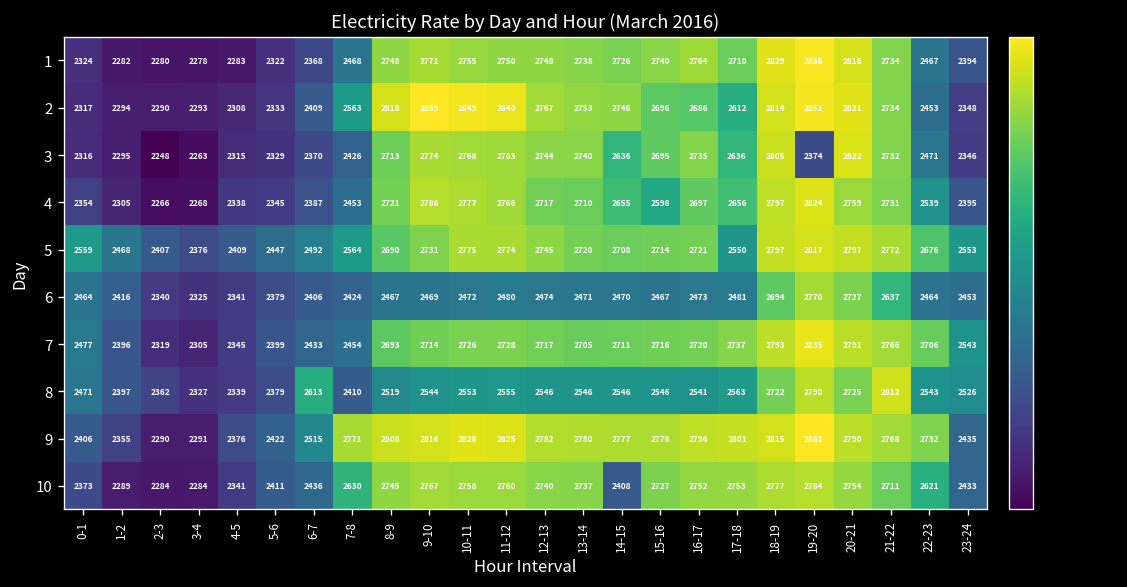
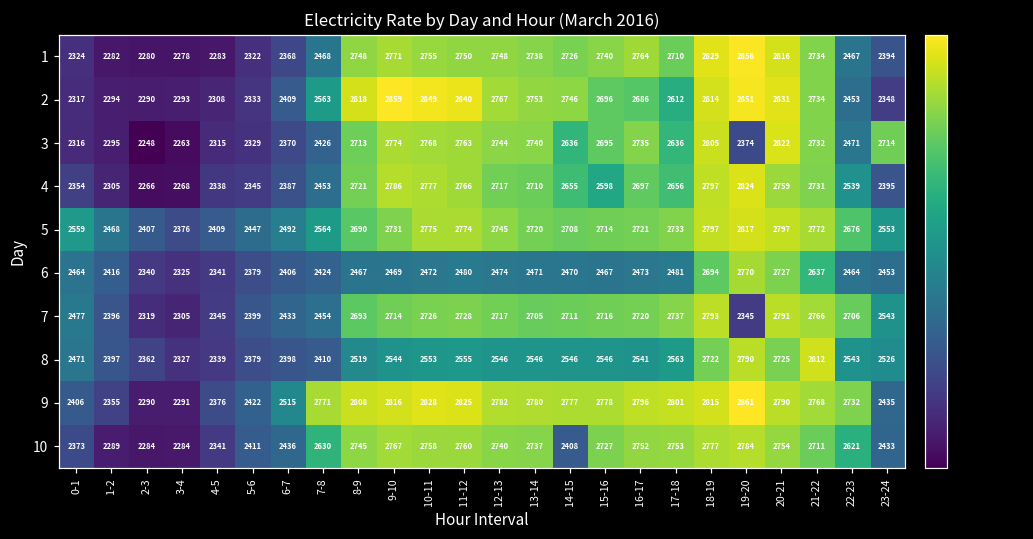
3, 23-24: 2346 -> 2714
5, 17-18: 2550 -> 2733
7, 19-20: 2835 -> 2345
8, 6-7: 2613 -> 2398
